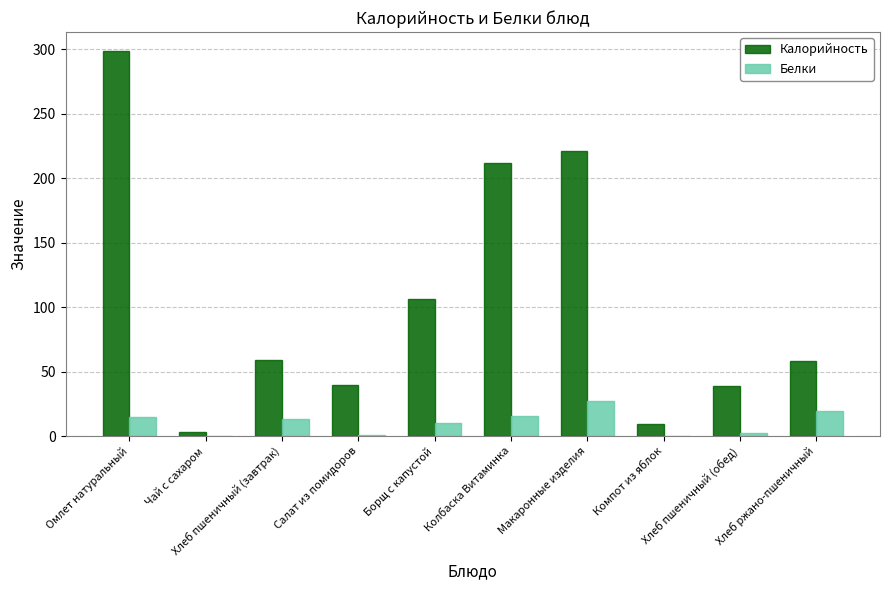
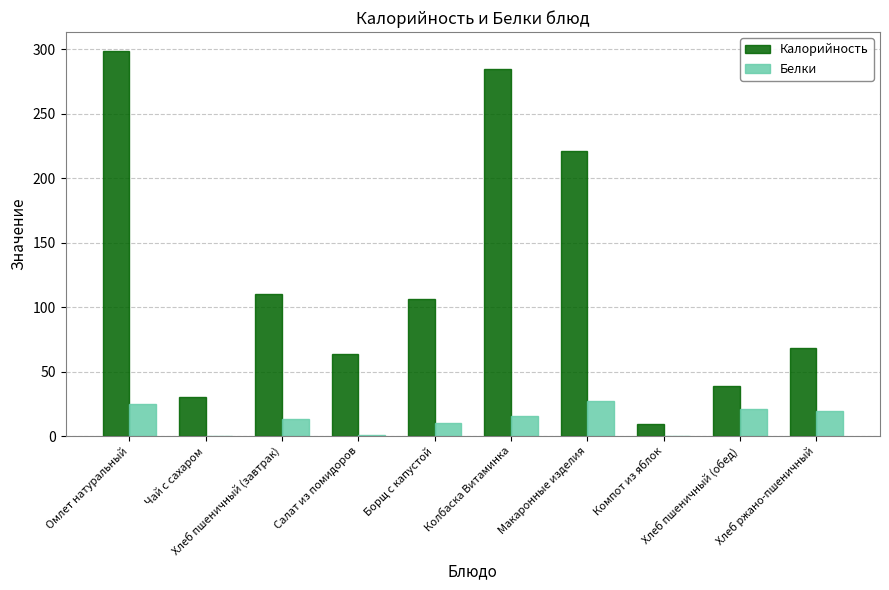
Белки, Омлет натуральный: 15 -> 25
Калорийность, Чай с сахаром: 3 -> 30
Калорийность, Хлеб пшеничный (завтрак): 59 -> 110
Калорийность, Салат из помидоров: 40 -> 64
Калорийность, Колбаска Витаминка: 212 -> 285
Белки, Хлеб пшеничный (обед): 3 -> 21
Калорийность, Хлеб ржано-пшеничный: 58 -> 68
